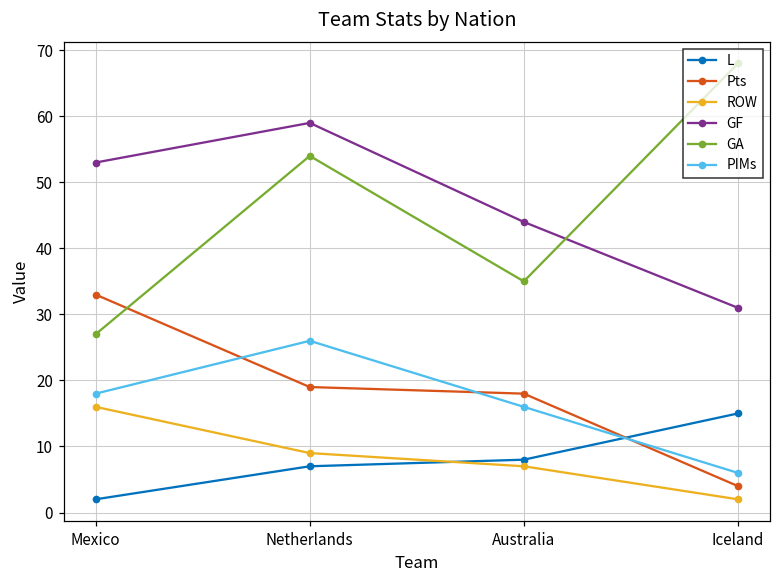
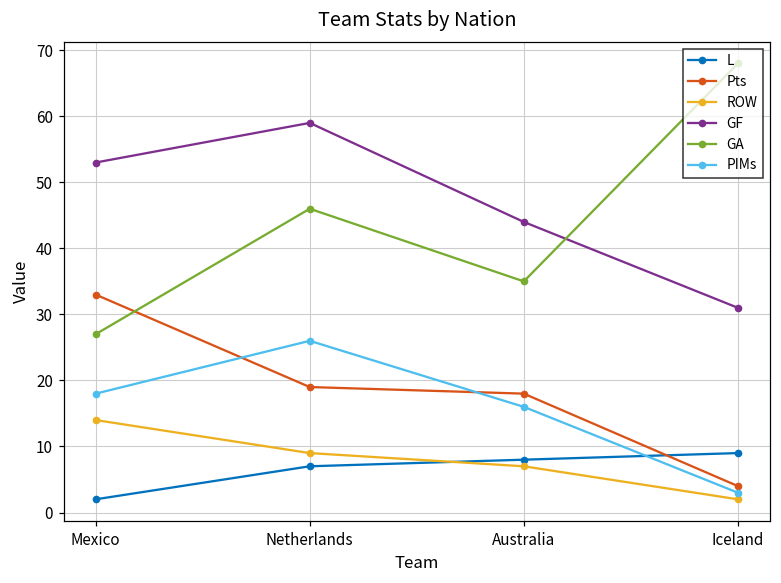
ROW, Mexico: 16 -> 14
GA, Netherlands: 54 -> 46
L, Iceland: 15 -> 9
PIMs, Iceland: 6 -> 3
